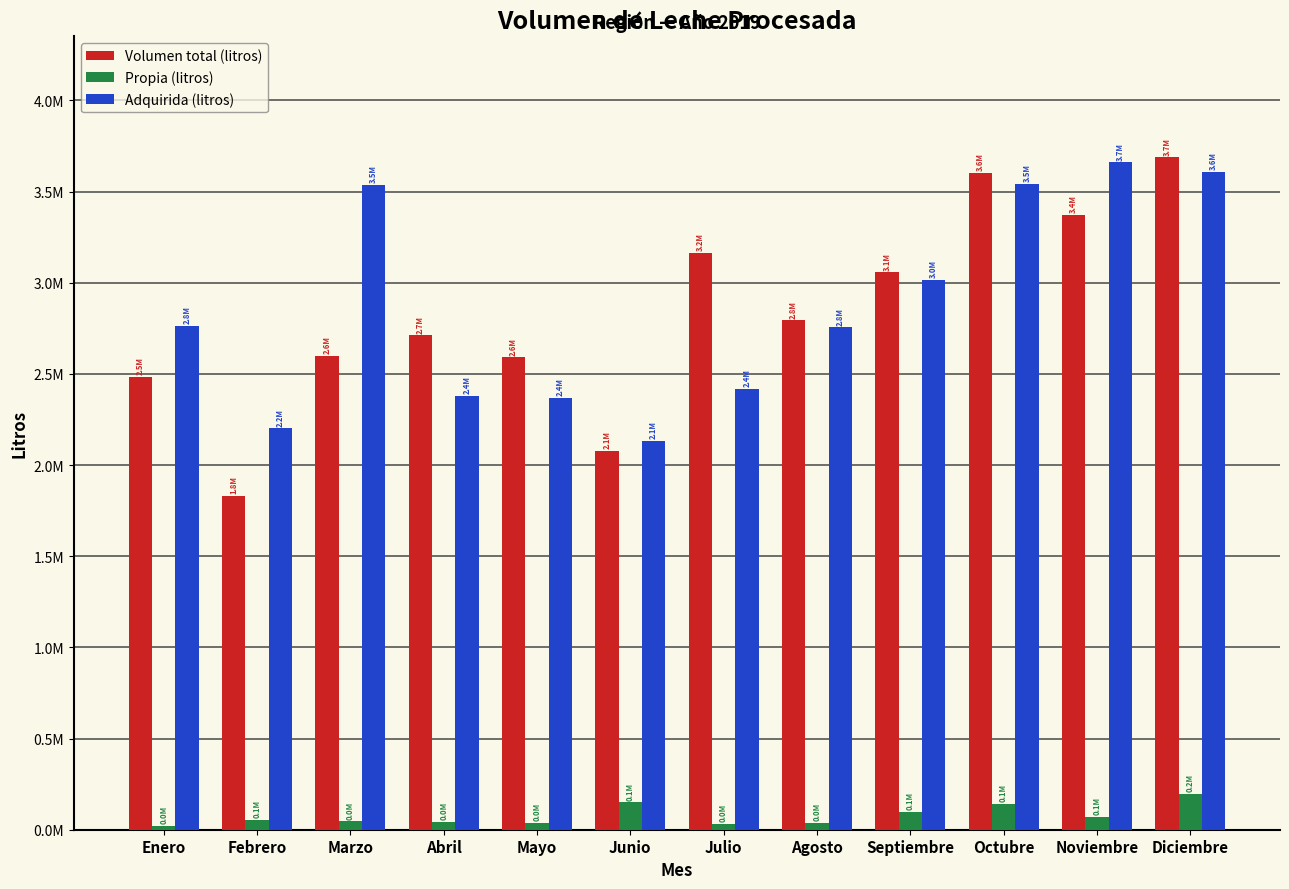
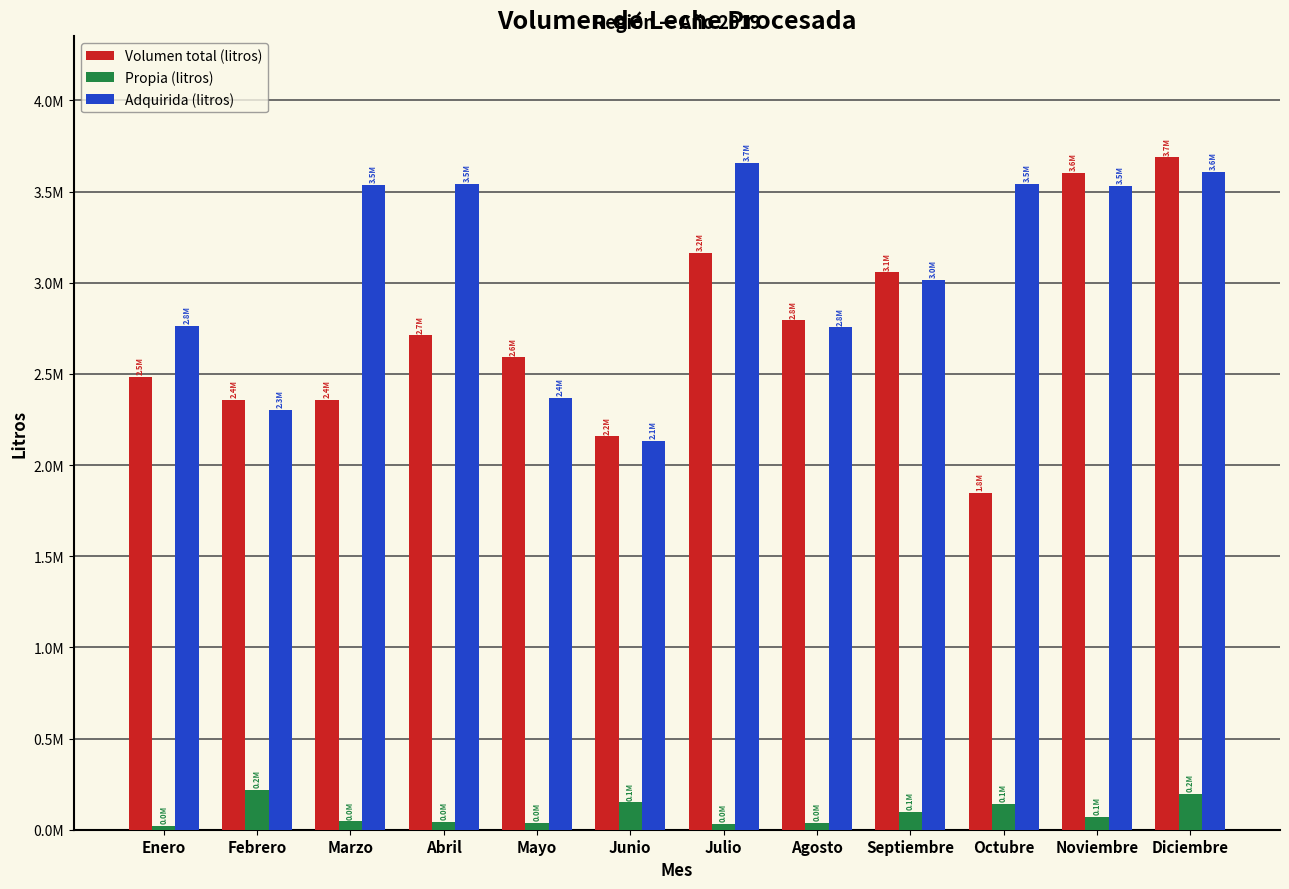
Volumen total (litros), Febrero: 1.8M -> 2.4M
Propia (litros), Febrero: 0.1M -> 0.2M
Adquirida (litros), Febrero: 2.2M -> 2.3M
Volumen total (litros), Marzo: 2.6M -> 2.4M
Adquirida (litros), Abril: 2.4M -> 3.5M
Volumen total (litros), Junio: 2.1M -> 2.2M
Adquirida (litros), Julio: 2.4M -> 3.7M
Volumen total (litros), Octubre: 3.6M -> 1.8M
Volumen total (litros), Noviembre: 3.4M -> 3.6M
Adquirida (litros), Noviembre: 3.7M -> 3.5M
